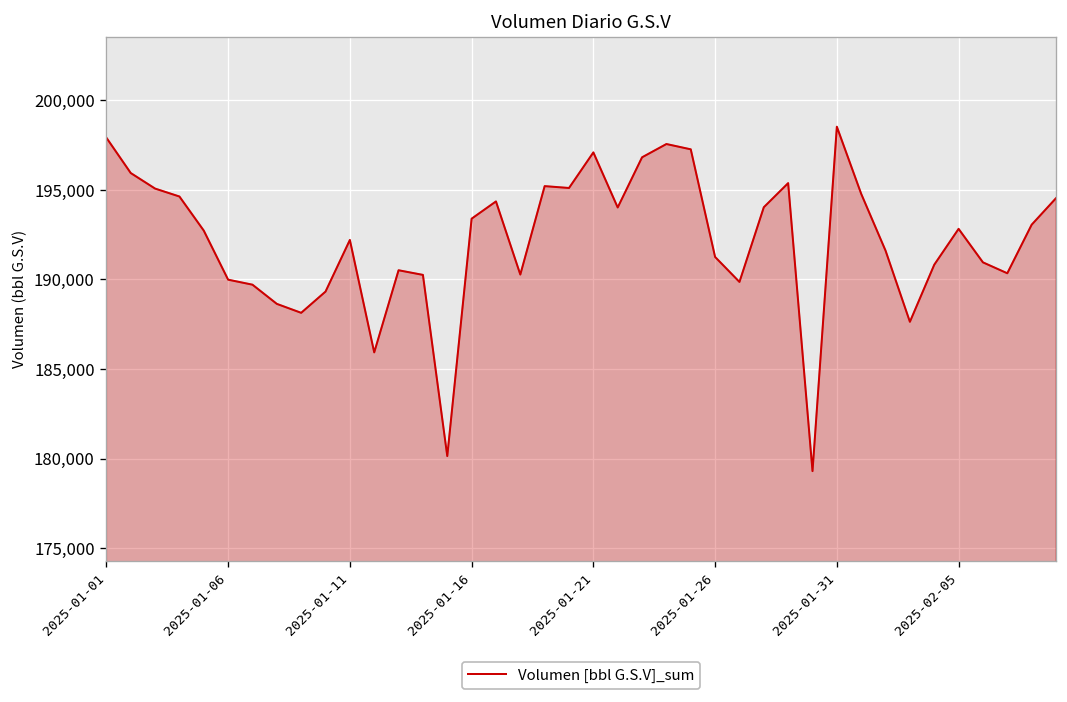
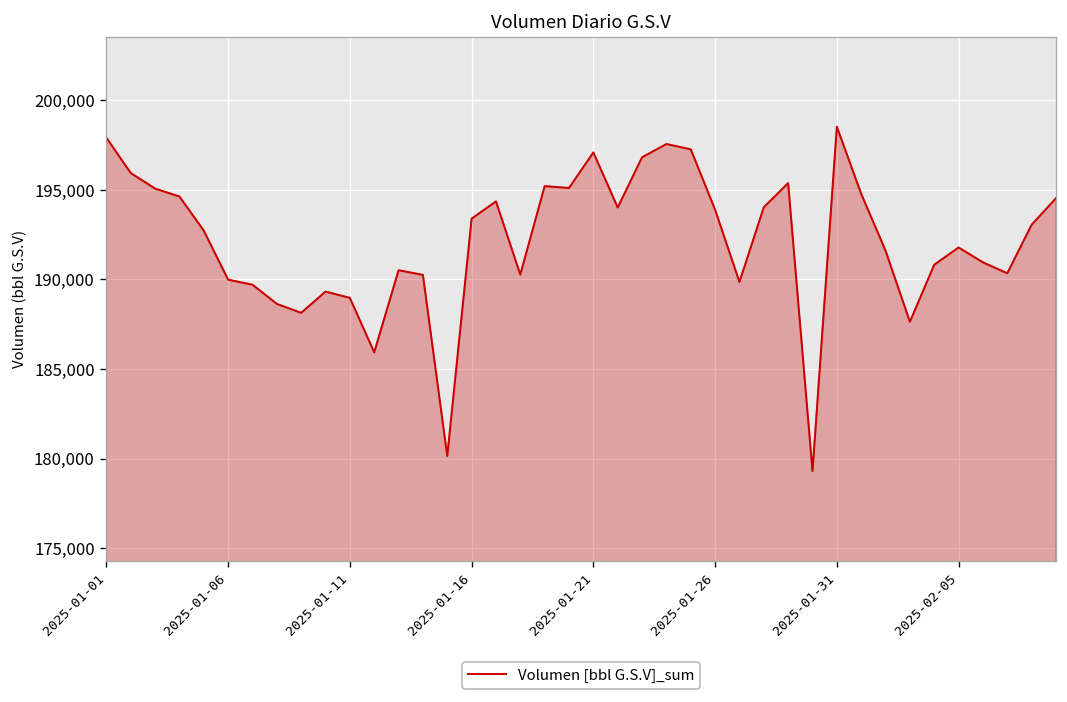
2025-01-11: 192,200 -> 189,000
2025-01-26: 191,300 -> 193,900
2025-02-05: 192,800 -> 191,800
